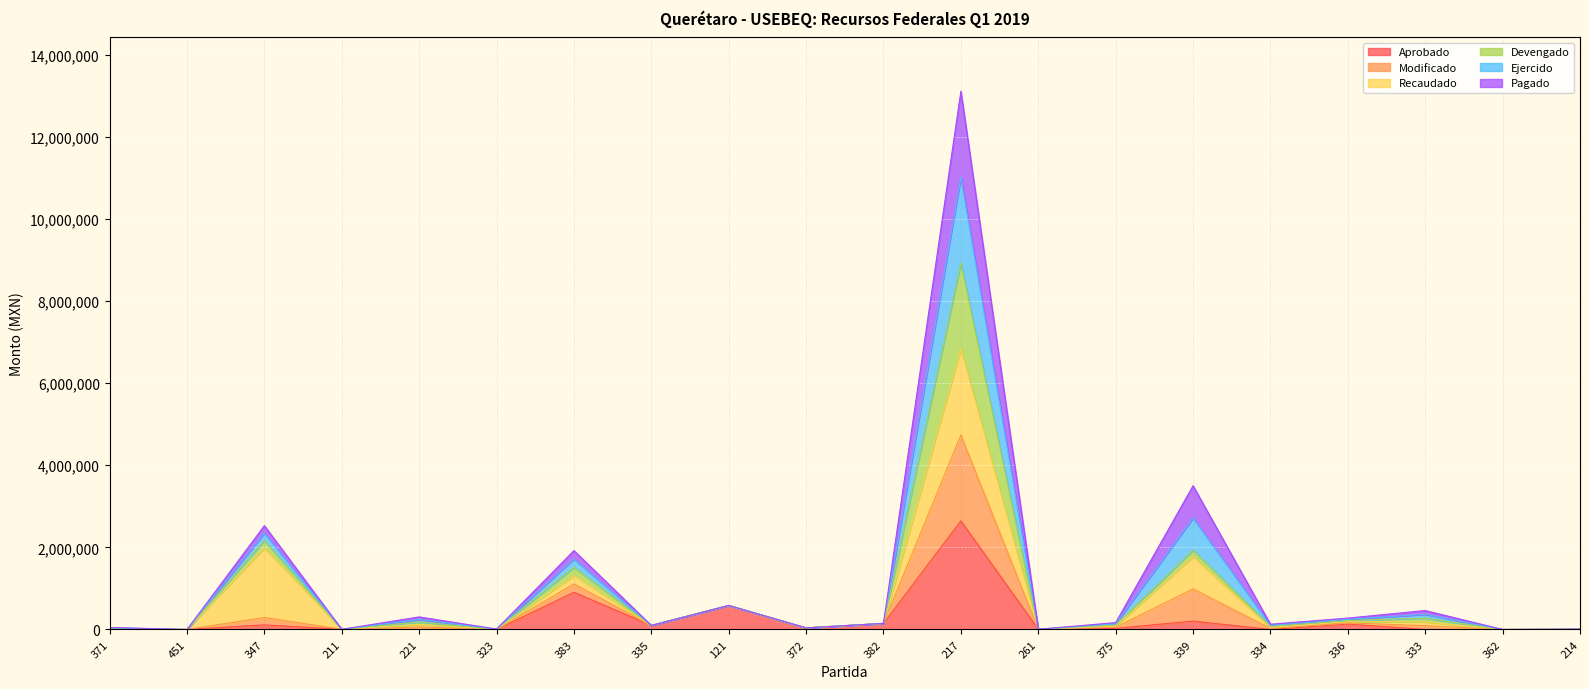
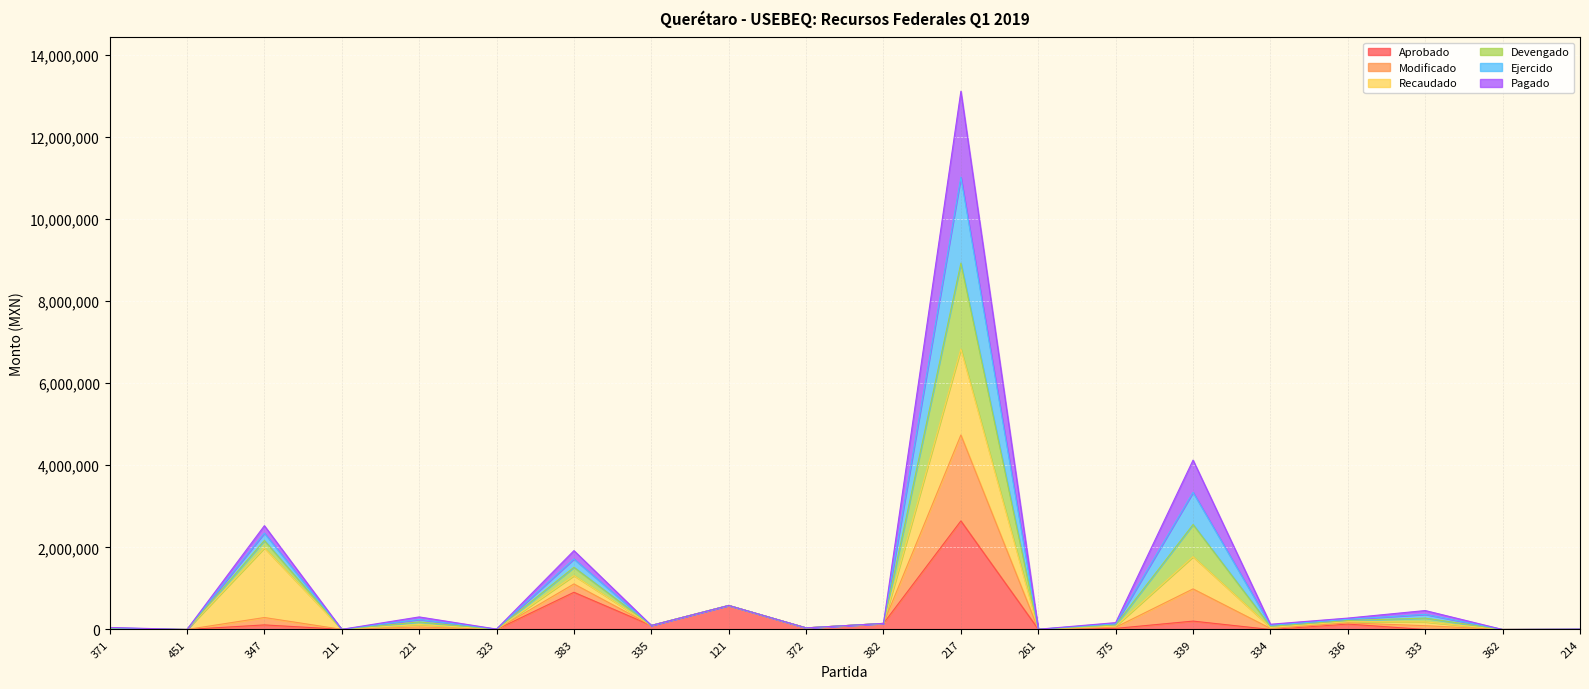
Devengado, 339: 200,000 -> 800,000
